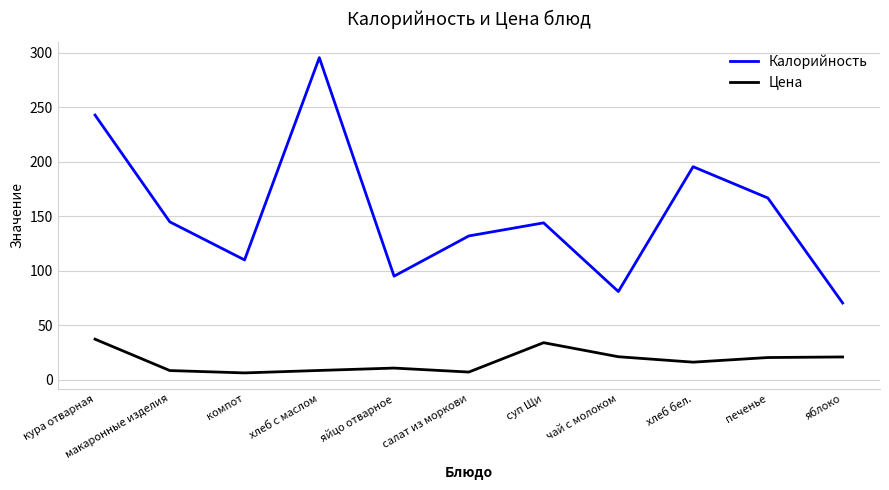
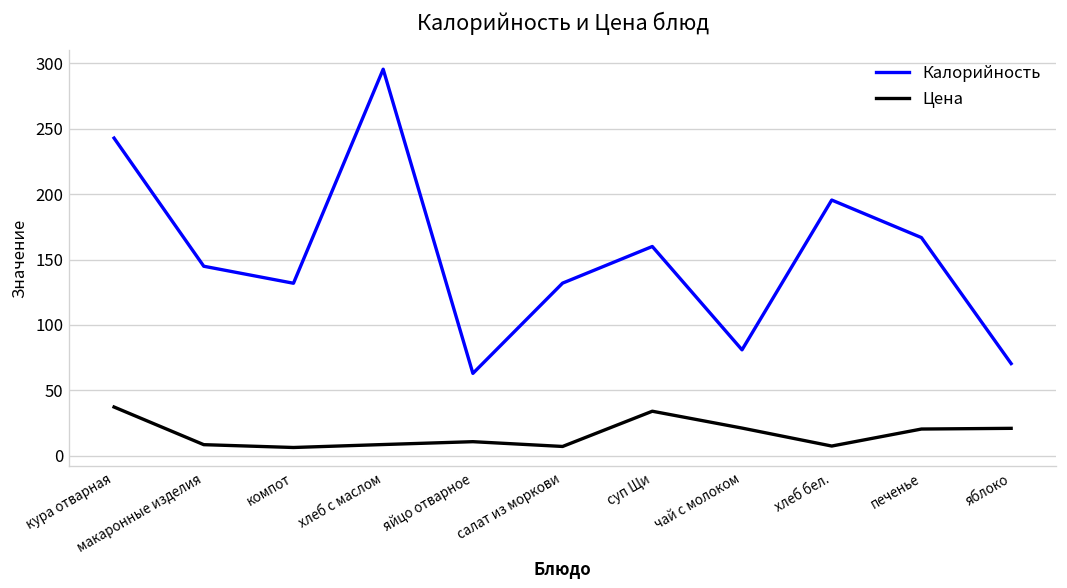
Калорийность, компот: 110 -> 132
Калорийность, яйцо отварное: 95 -> 63
Калорийность, суп Щи: 144 -> 160
Цена, хлеб бел.: 16 -> 7
